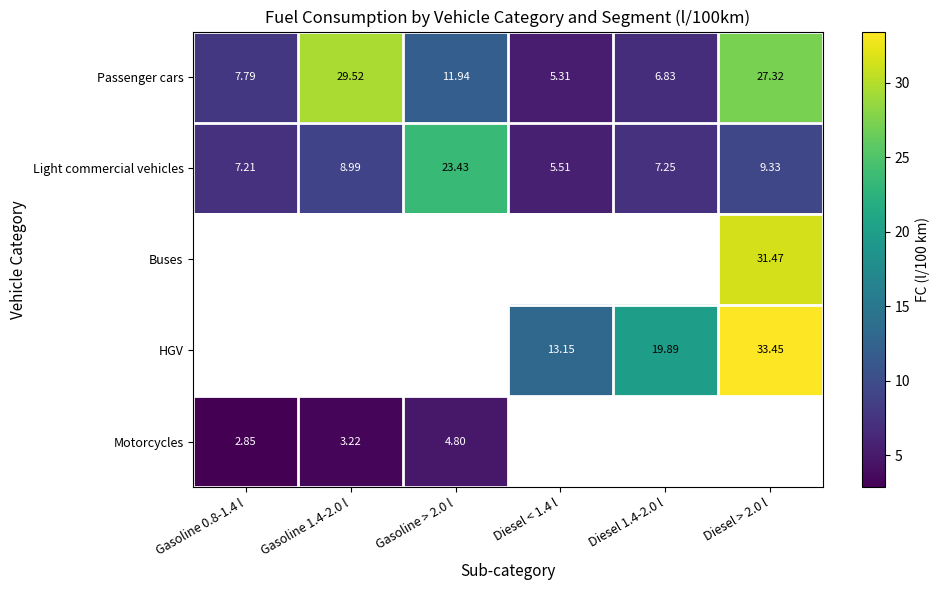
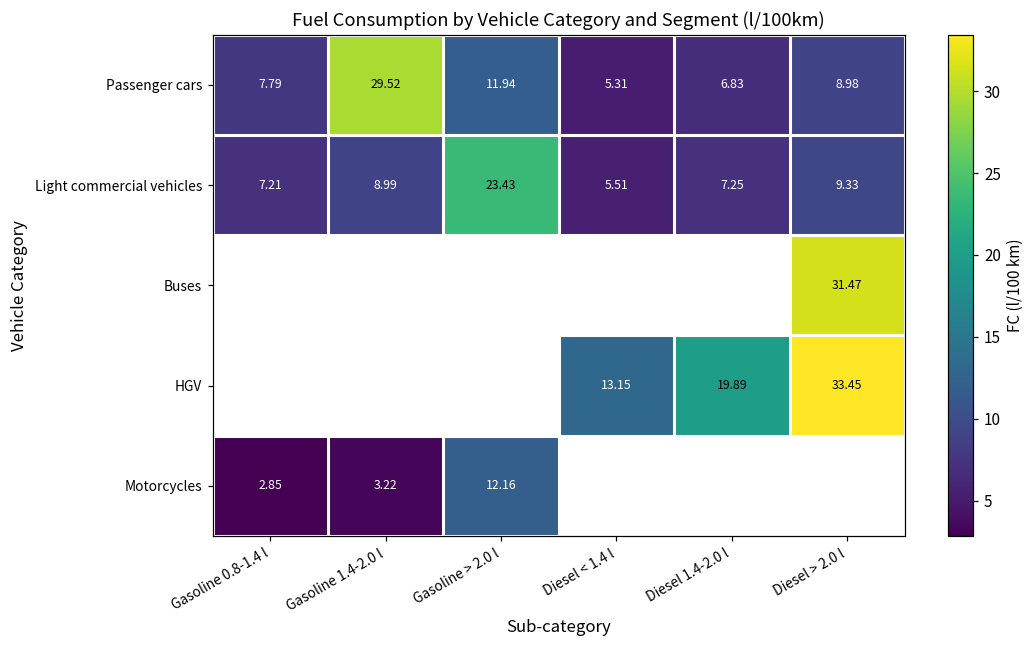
Passenger cars, Diesel > 2.0 l: 27.32 -> 8.98
Motorcycles, Gasoline > 2.0 l: 4.80 -> 12.16
